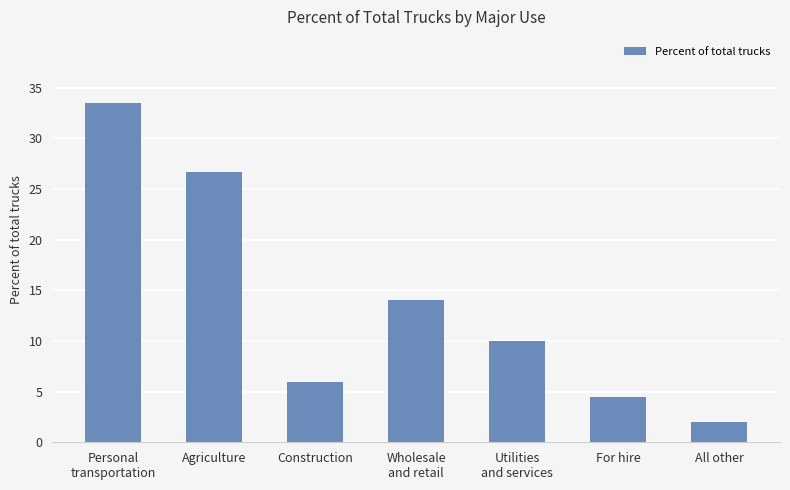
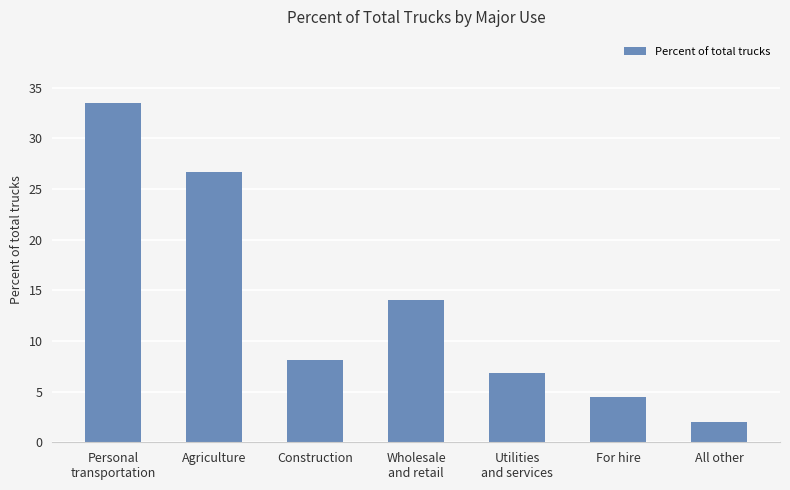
Construction: 5.9 -> 8.1
Utilities and services: 10.0 -> 6.8
